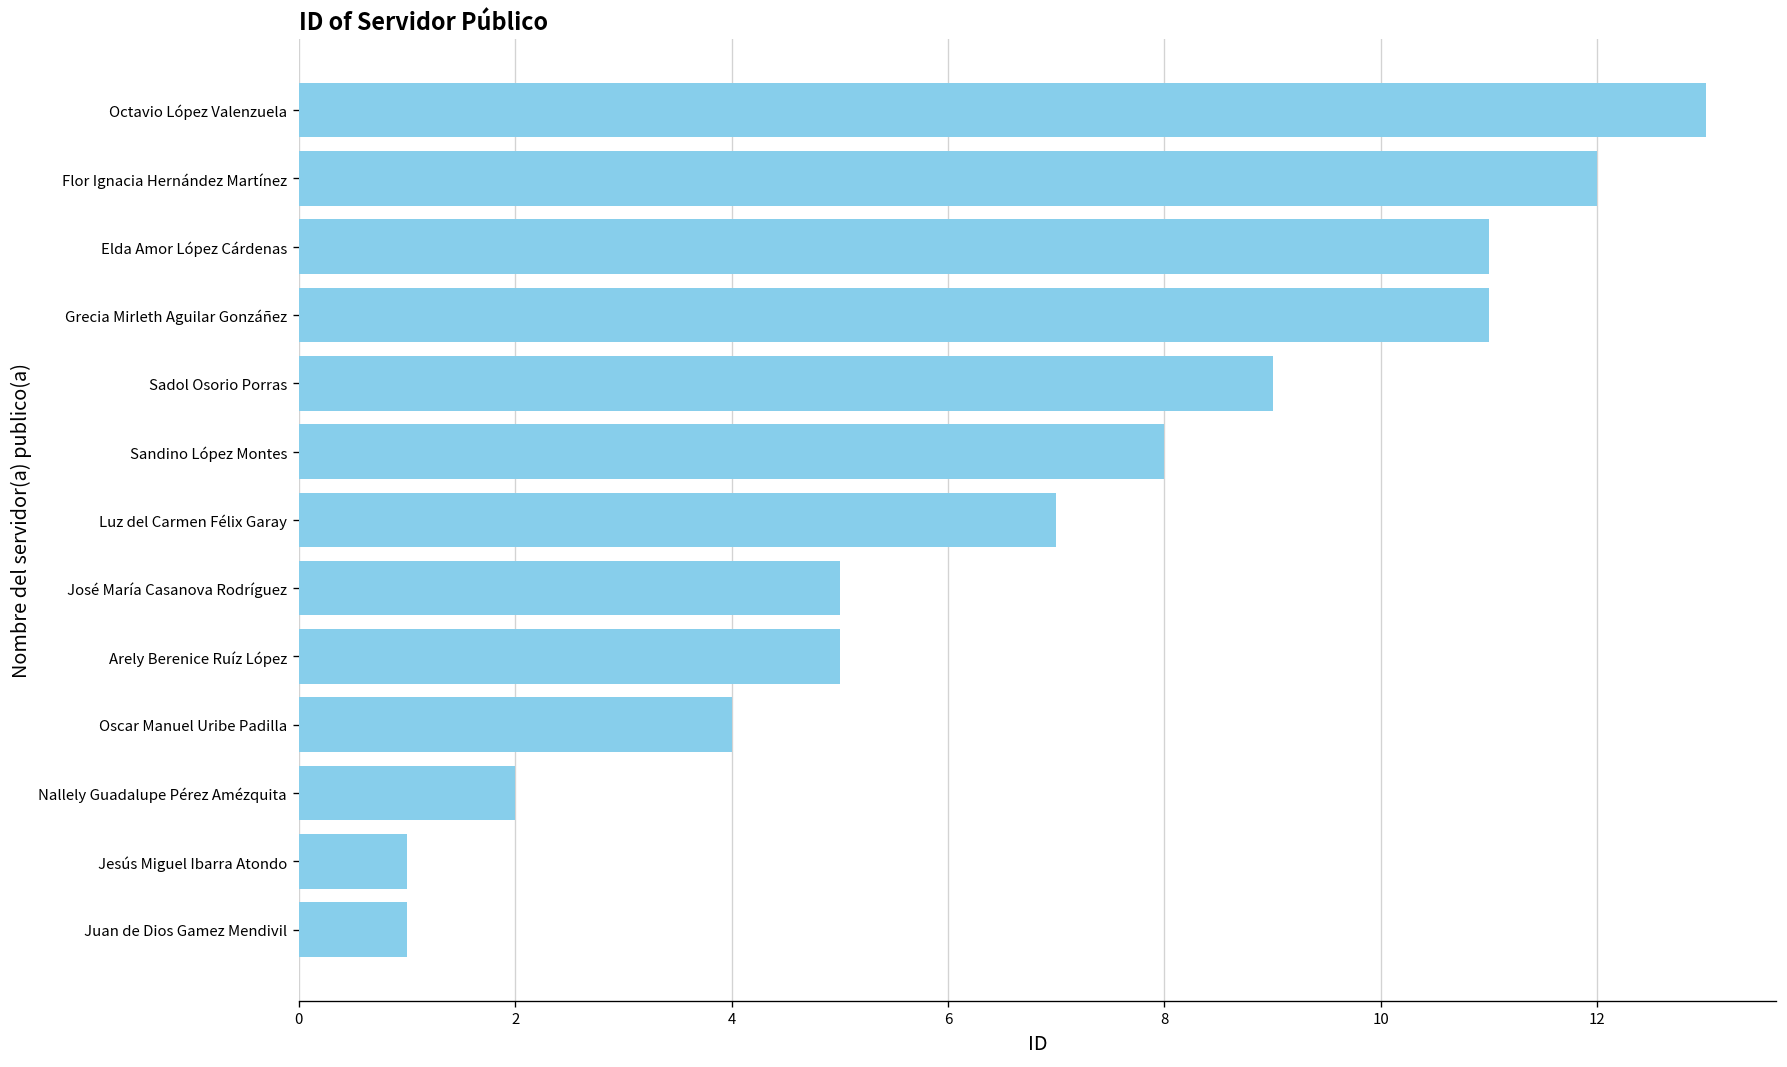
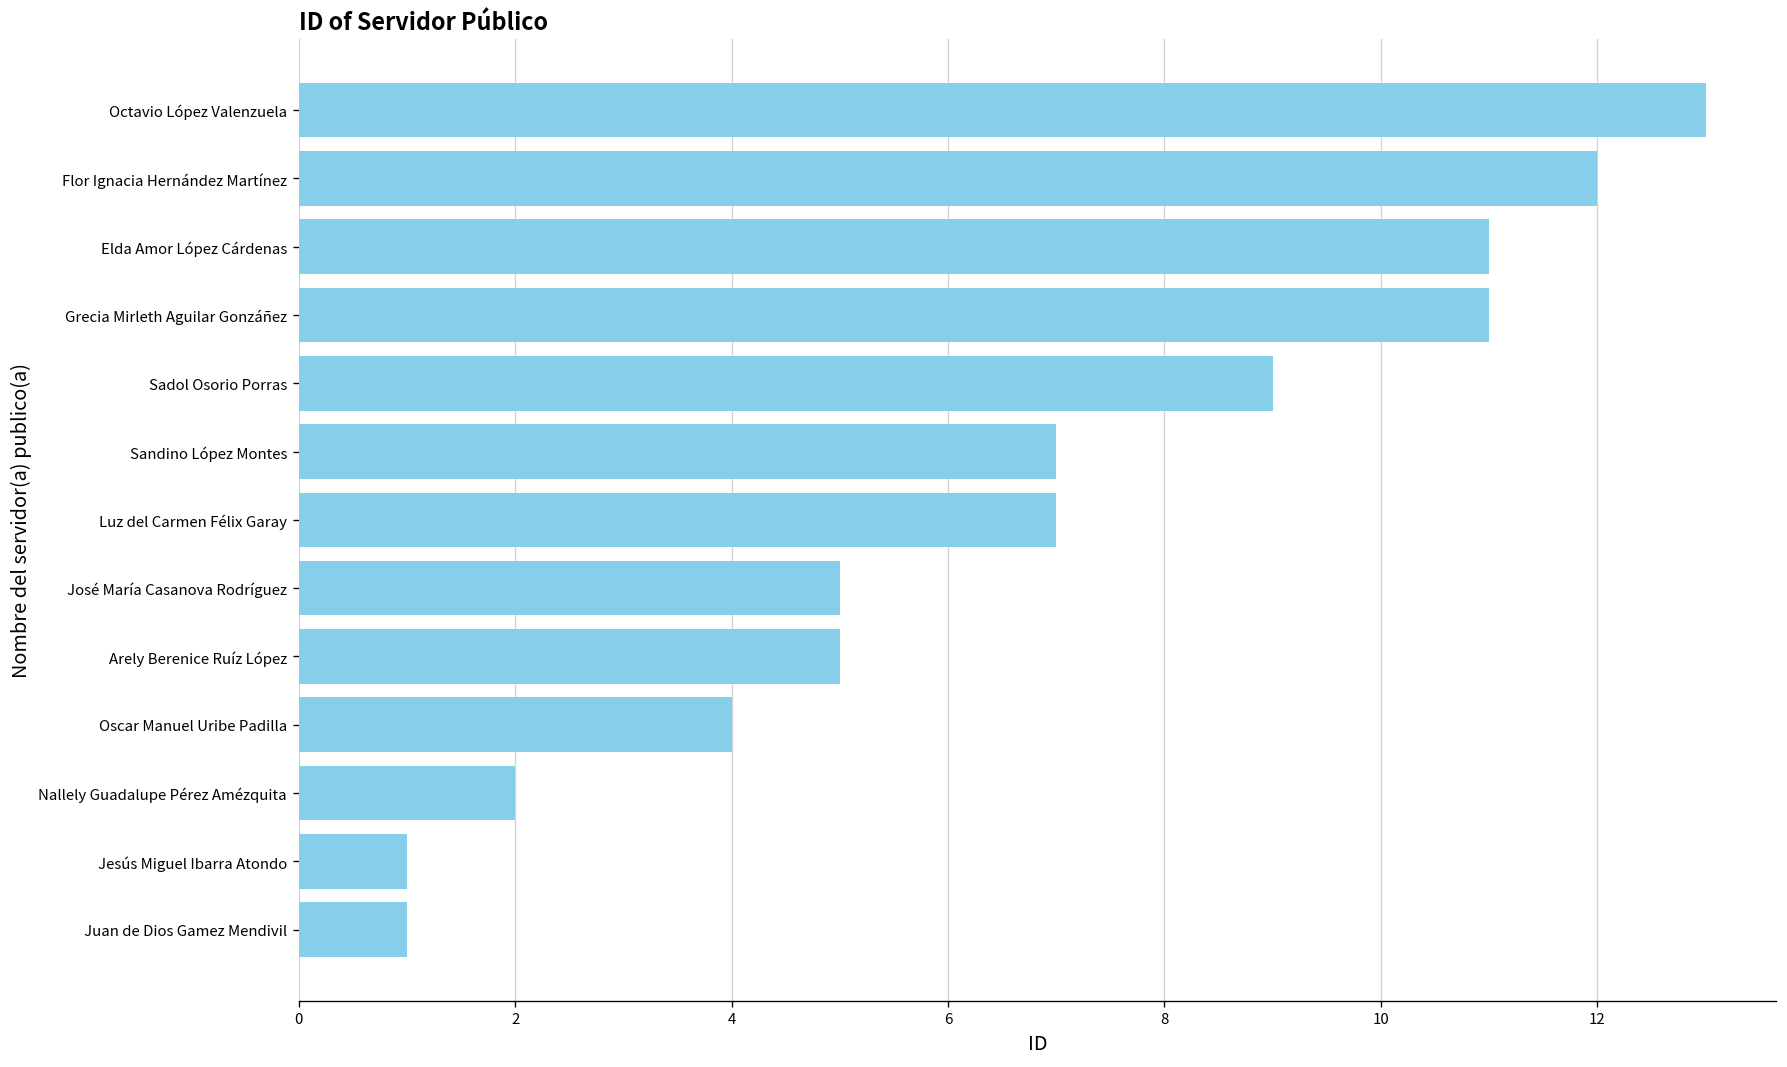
Sandino López Montes: 8 -> 7
